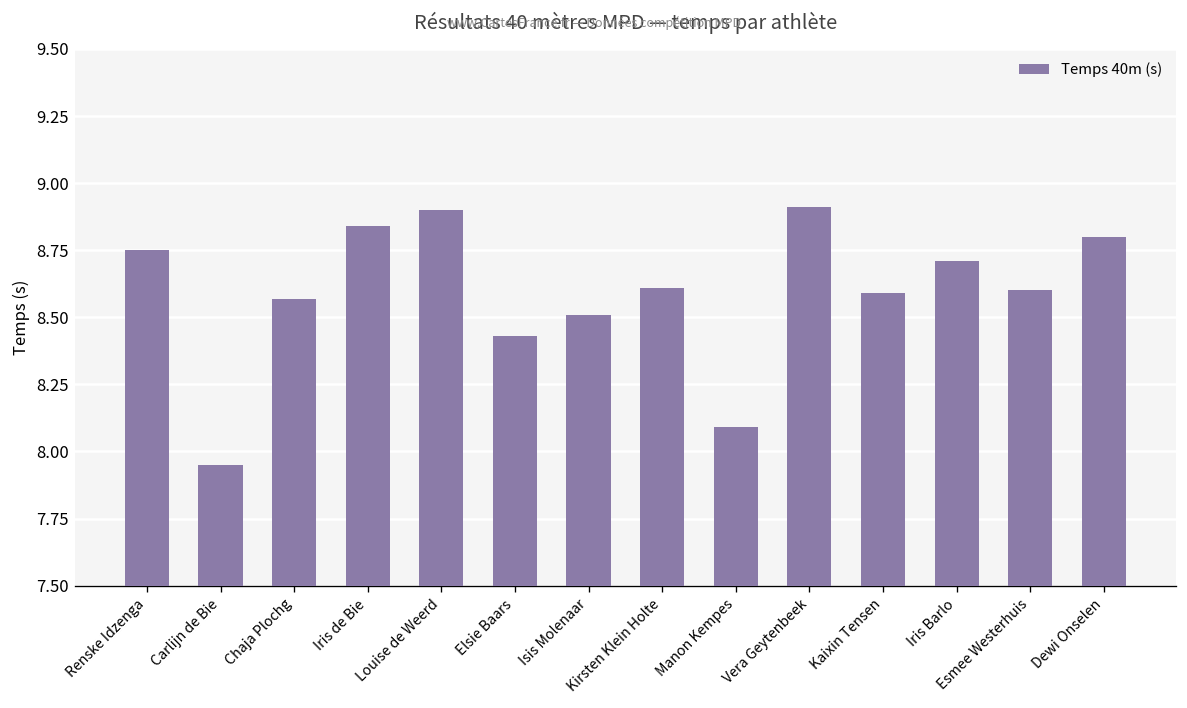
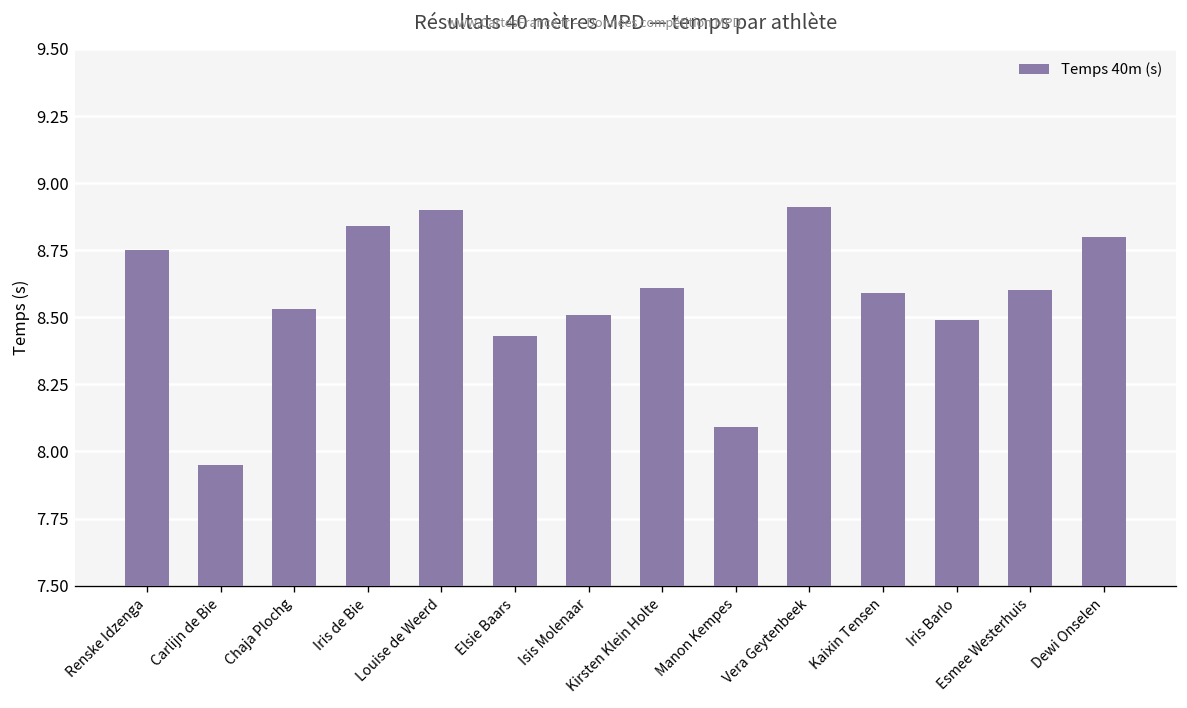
Chaja Plochg: 8.57 -> 8.53
Iris Barlo: 8.71 -> 8.49
